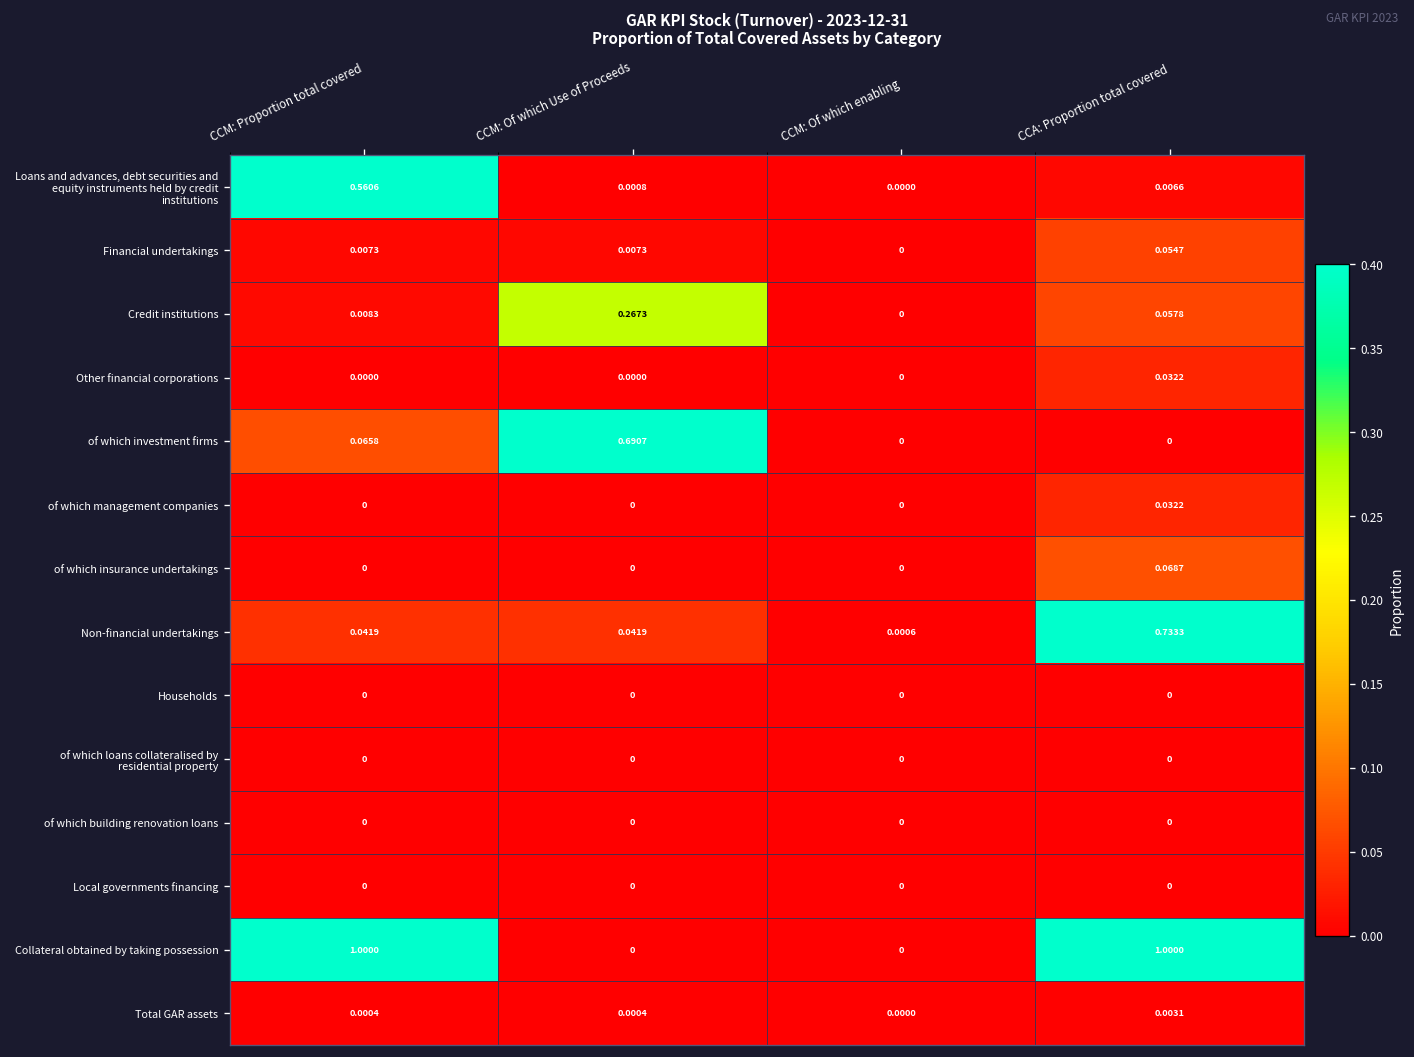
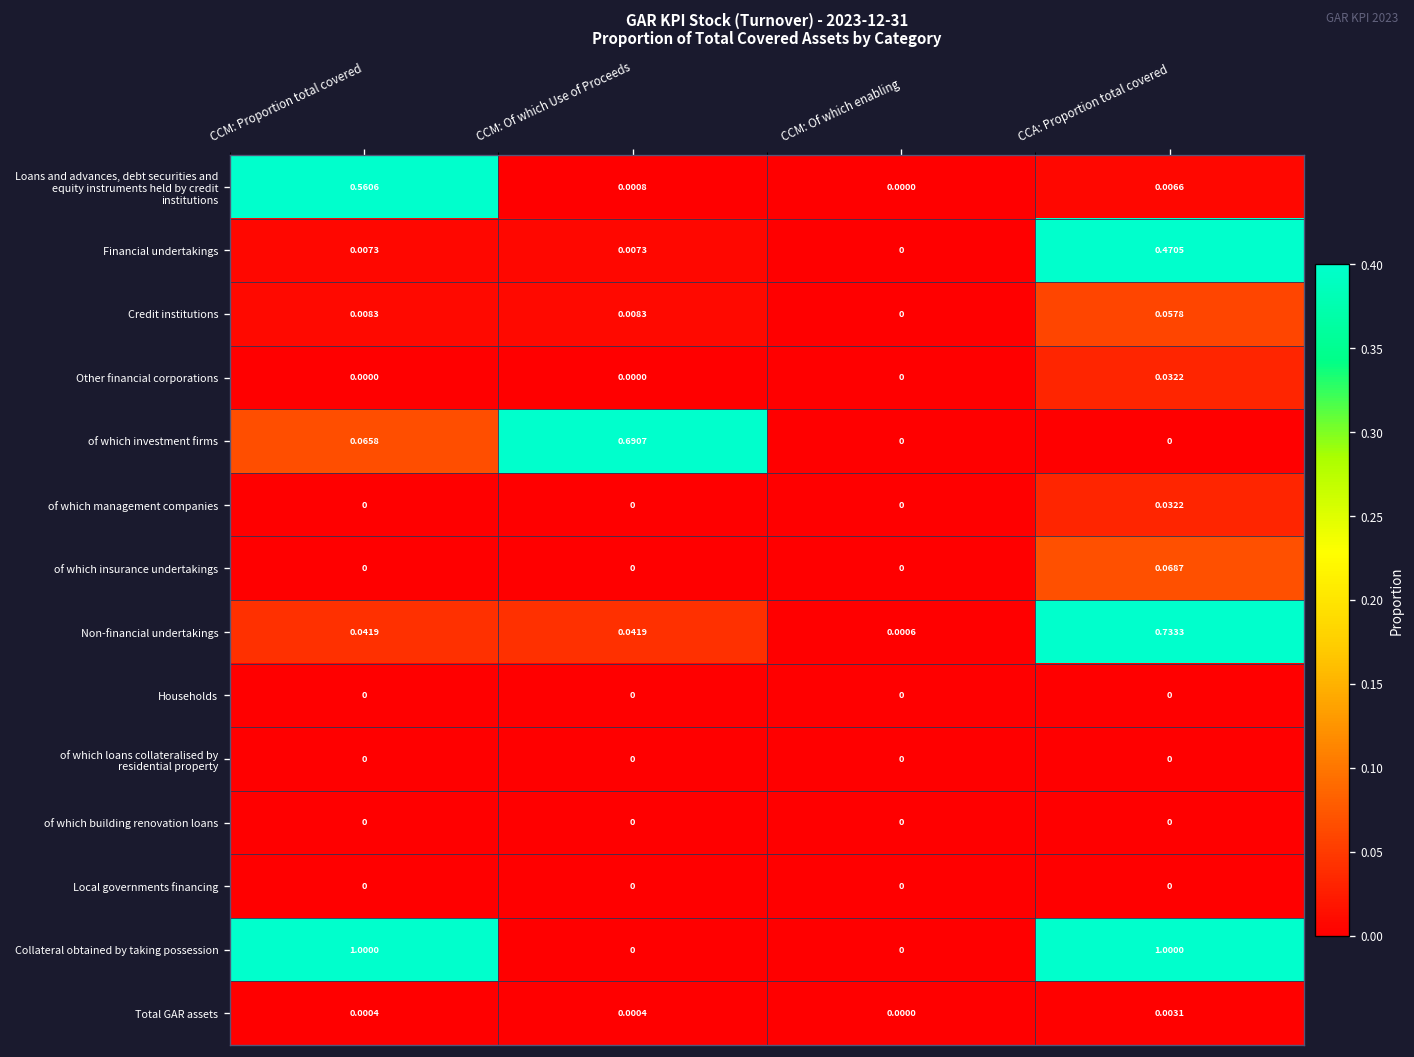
Financial undertakings, CCA: Proportion total covered: 0.0547 -> 0.4705
Credit institutions, CCM: Of which Use of Proceeds: 0.2673 -> 0.0083
